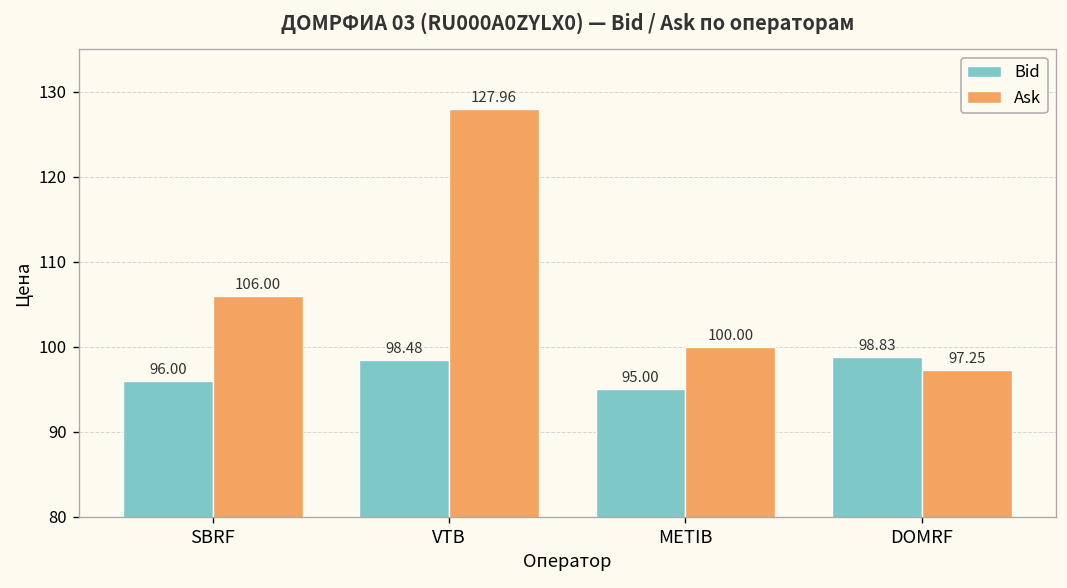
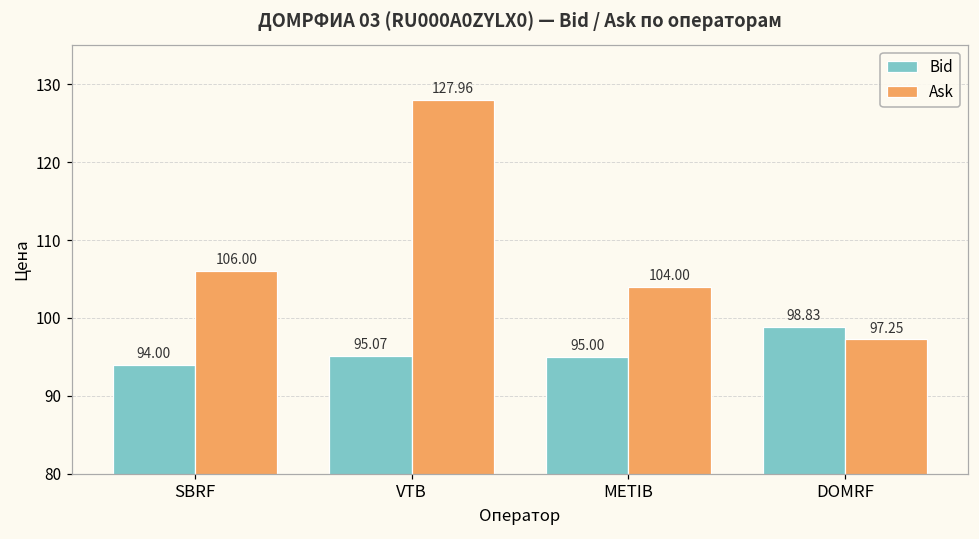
Bid, SBRF: 96.00 -> 94.00
Bid, VTB: 98.48 -> 95.07
Ask, METIB: 100.00 -> 104.00
